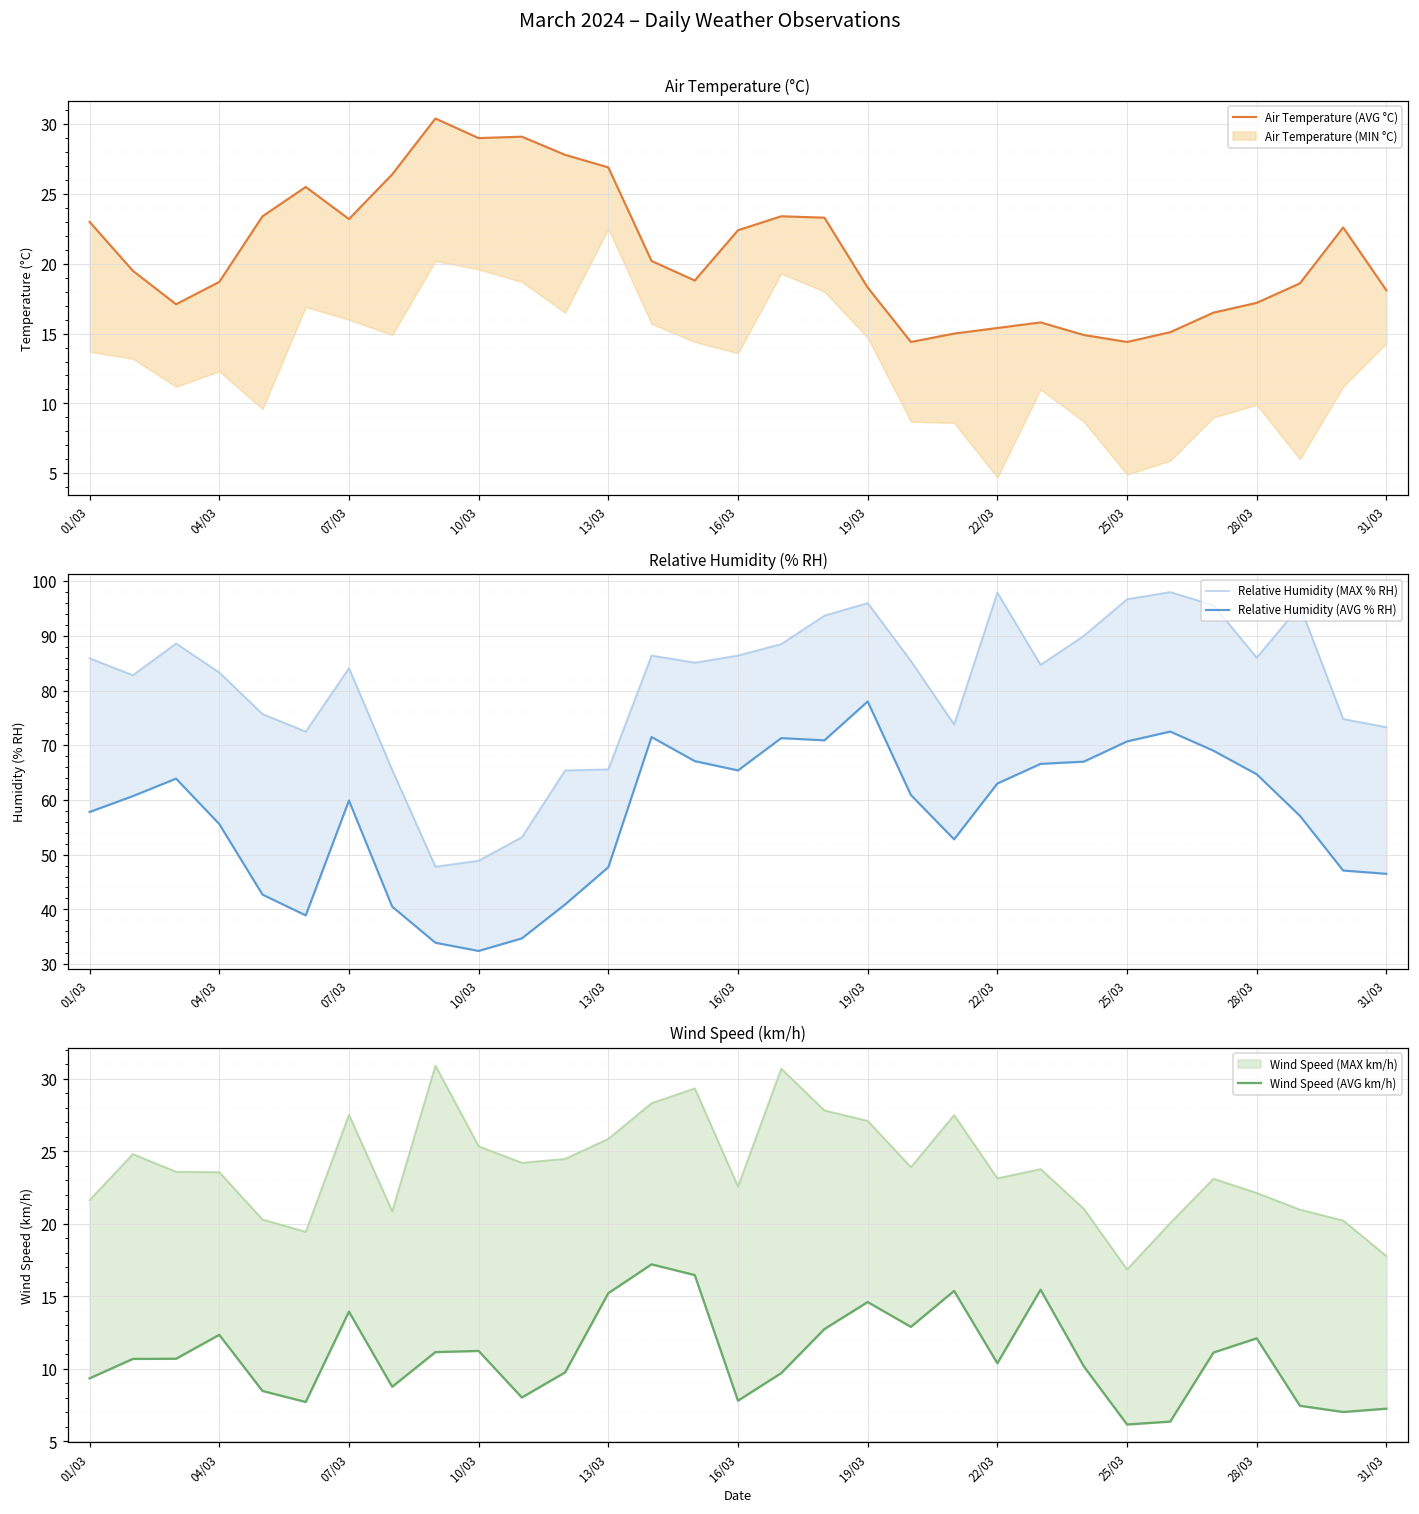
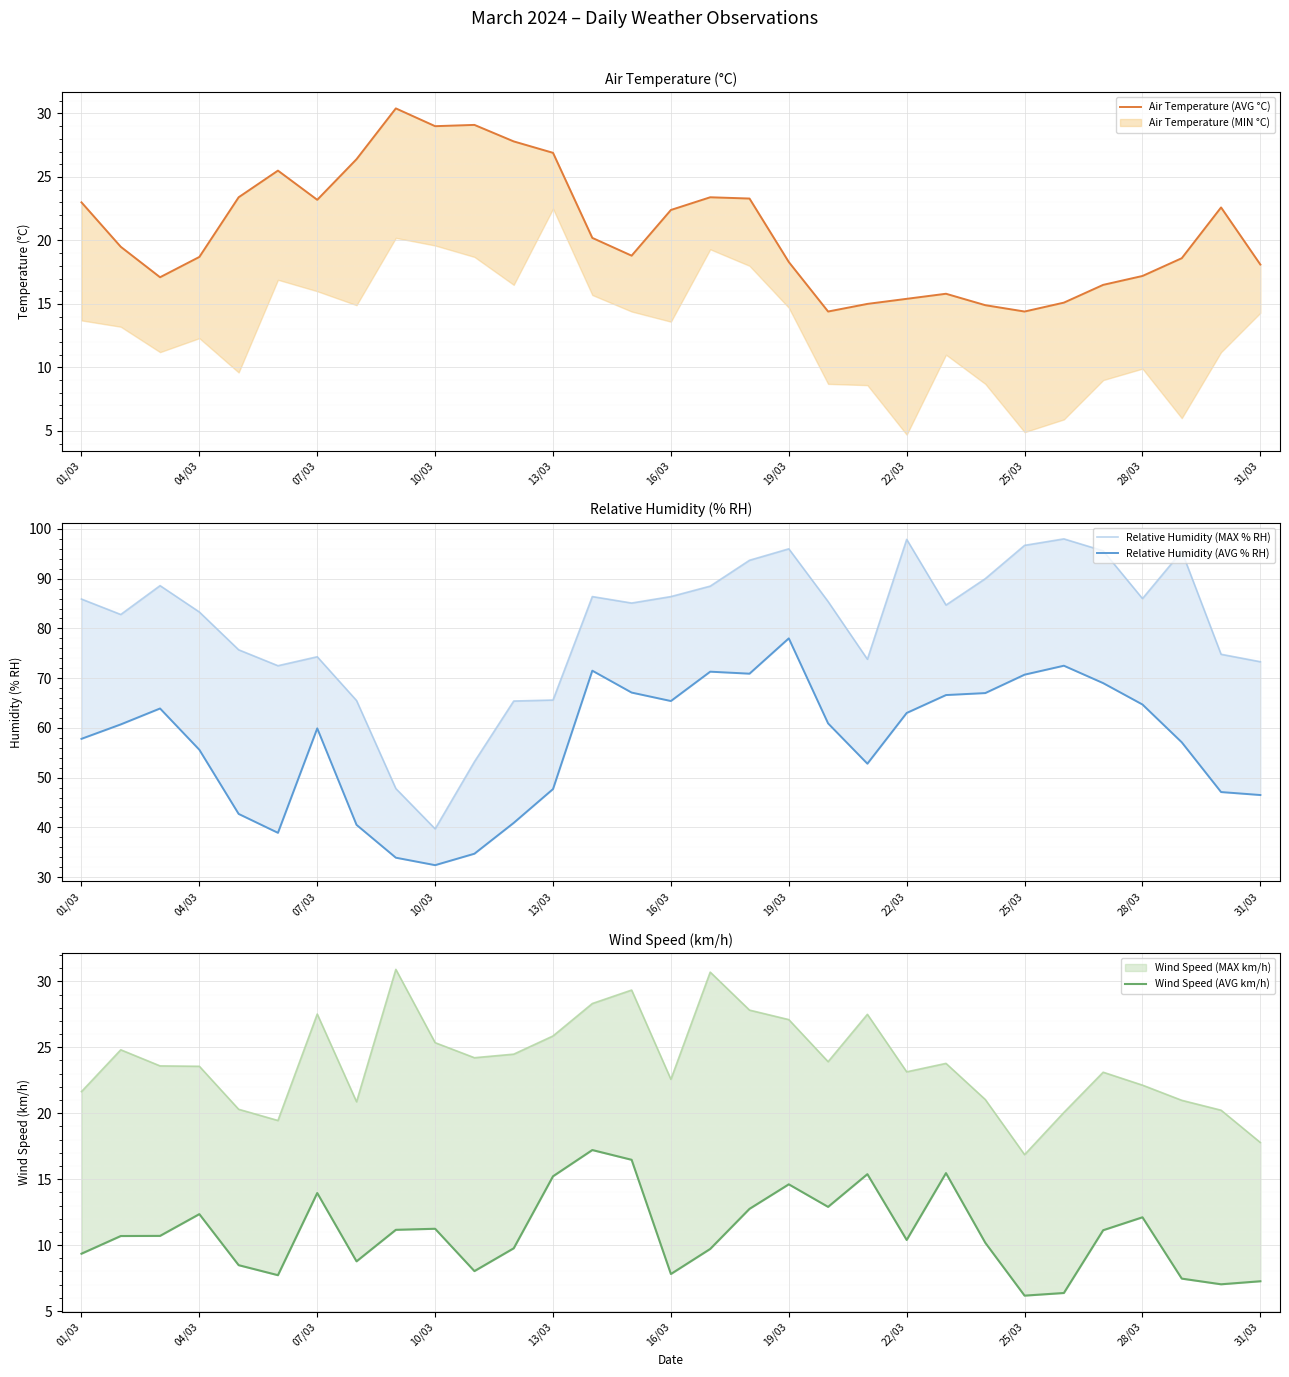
Relative Humidity (% RH), Relative Humidity (MAX % RH), 07/03: 84 -> 74
Relative Humidity (% RH), Relative Humidity (MAX % RH), 10/03: 49 -> 40
